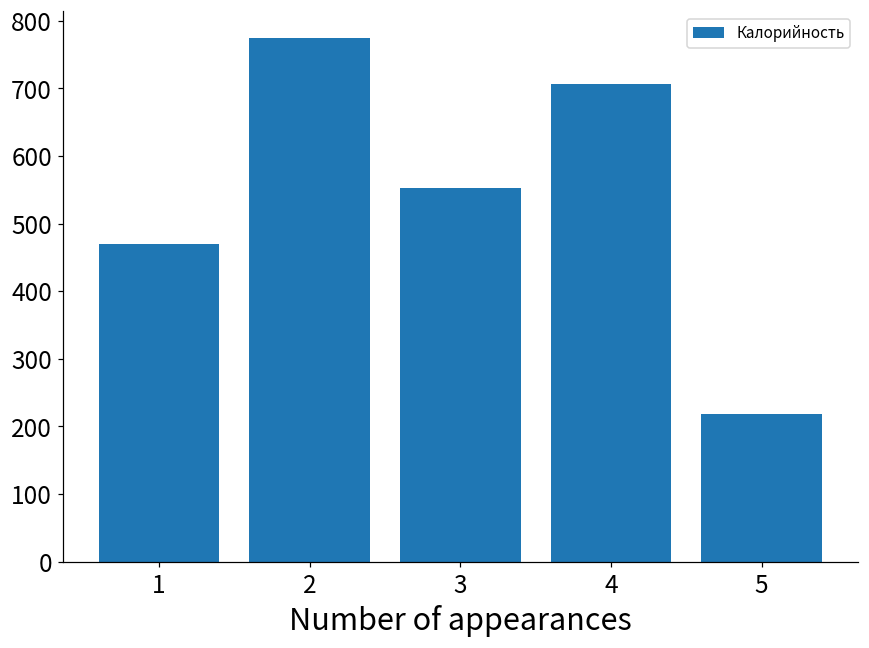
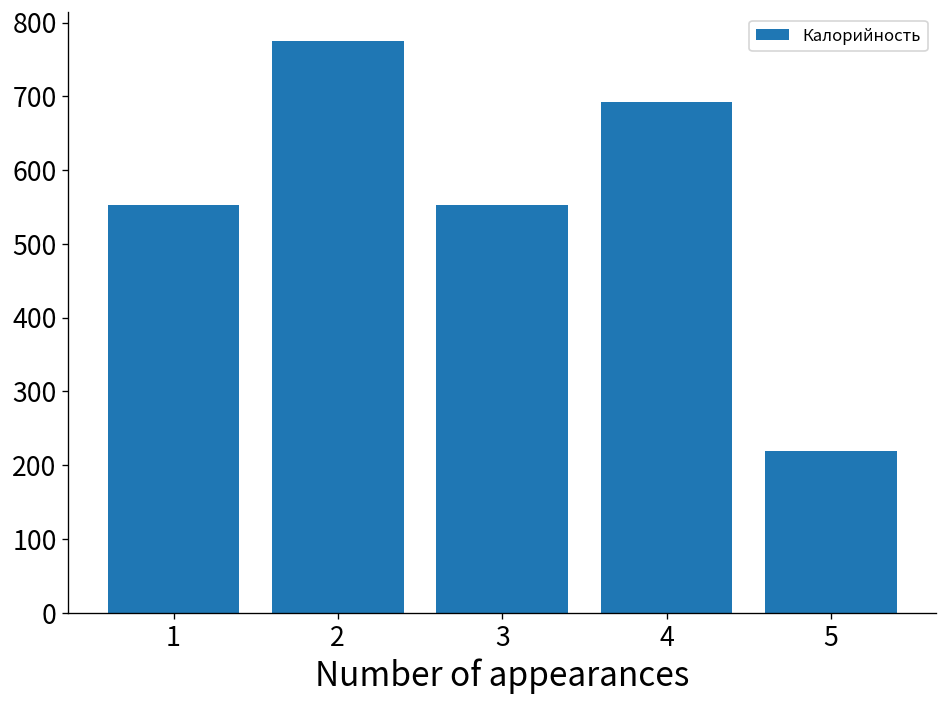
1: 470 -> 550
4: 710 -> 690
